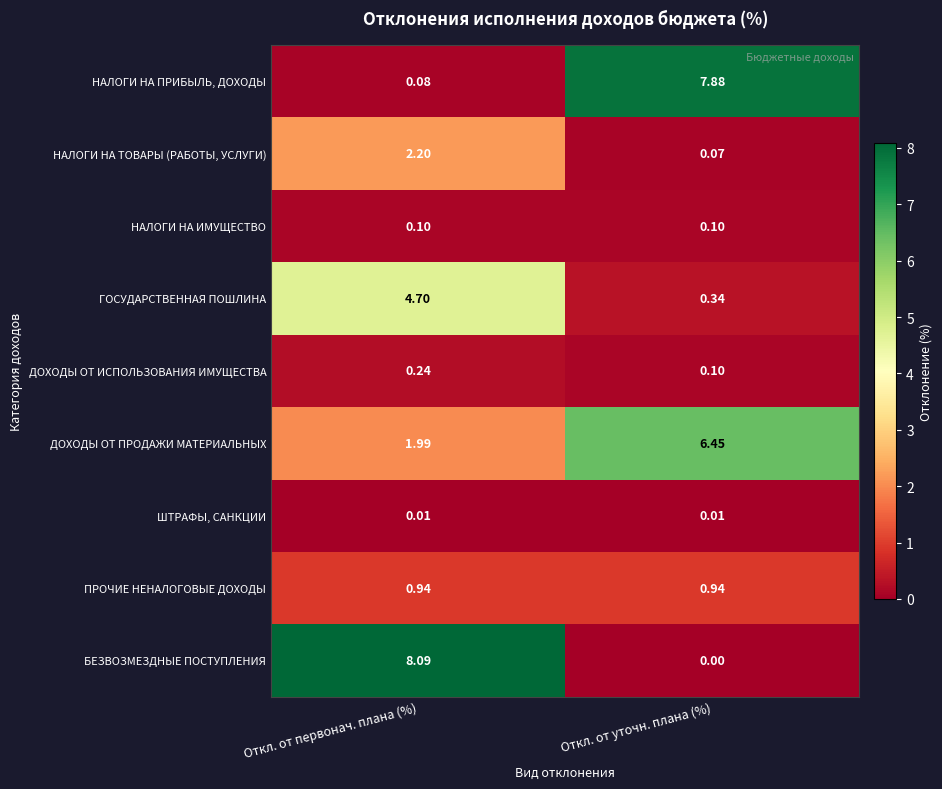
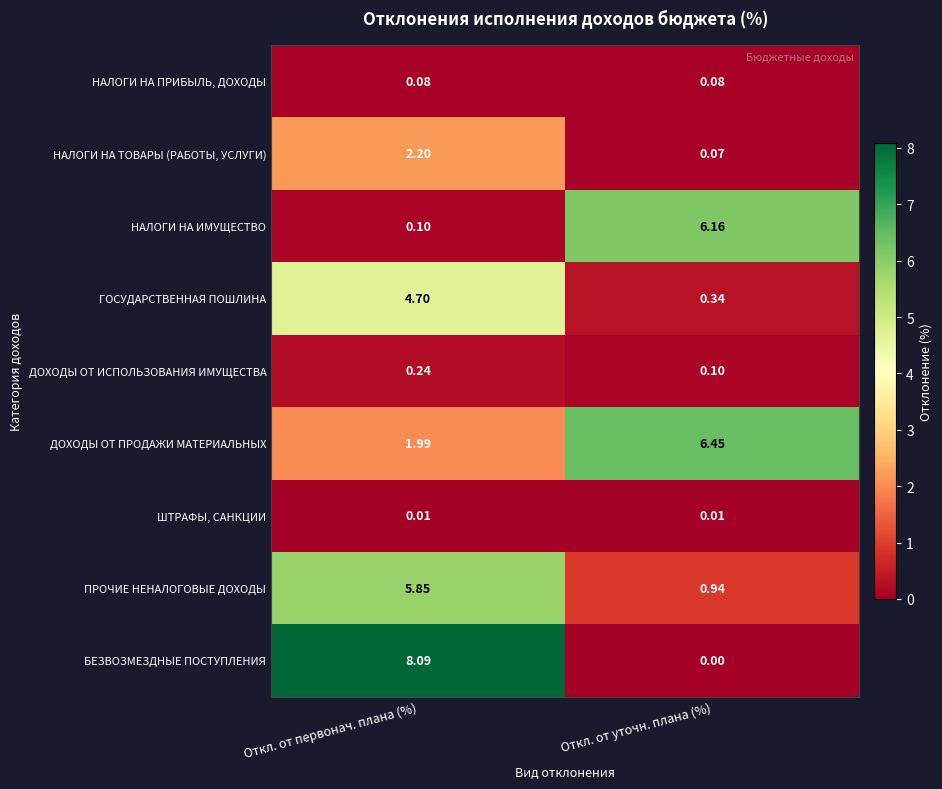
НАЛОГИ НА ПРИБЫЛЬ, ДОХОДЫ, Откл. от уточн. плана (%): 7.88 -> 0.08
НАЛОГИ НА ИМУЩЕСТВО, Откл. от уточн. плана (%): 0.10 -> 6.16
ПРОЧИЕ НЕНАЛОГОВЫЕ ДОХОДЫ, Откл. от первонач. плана (%): 0.94 -> 5.85
